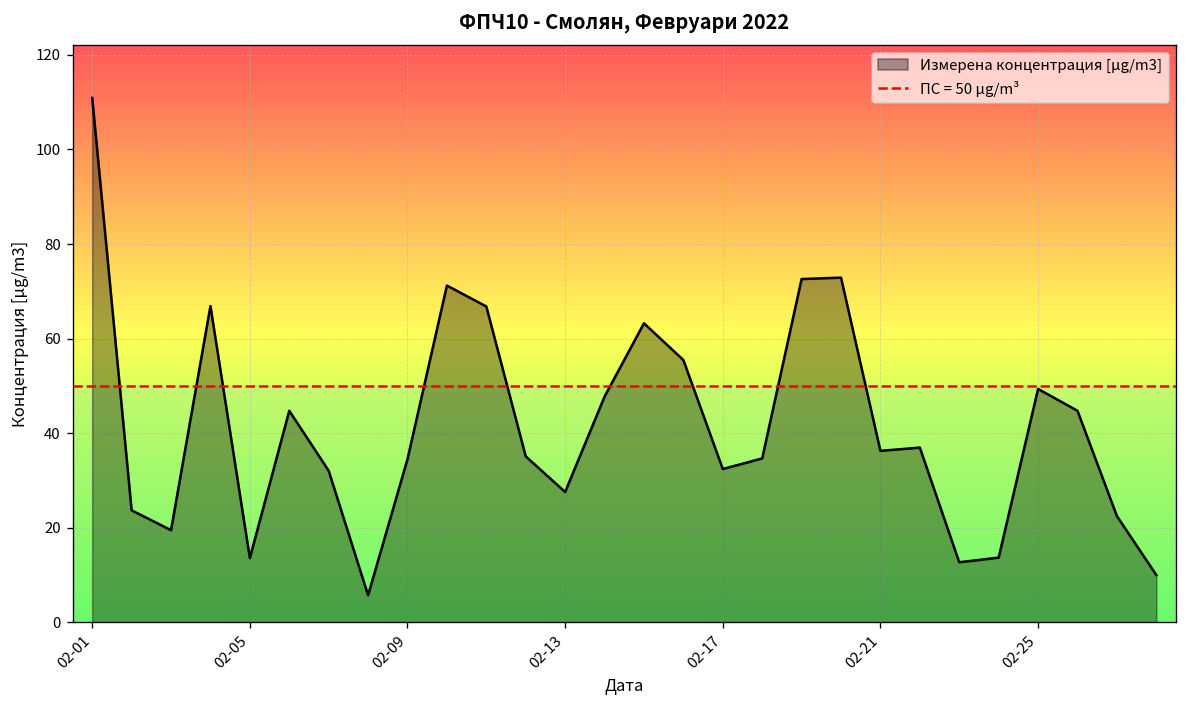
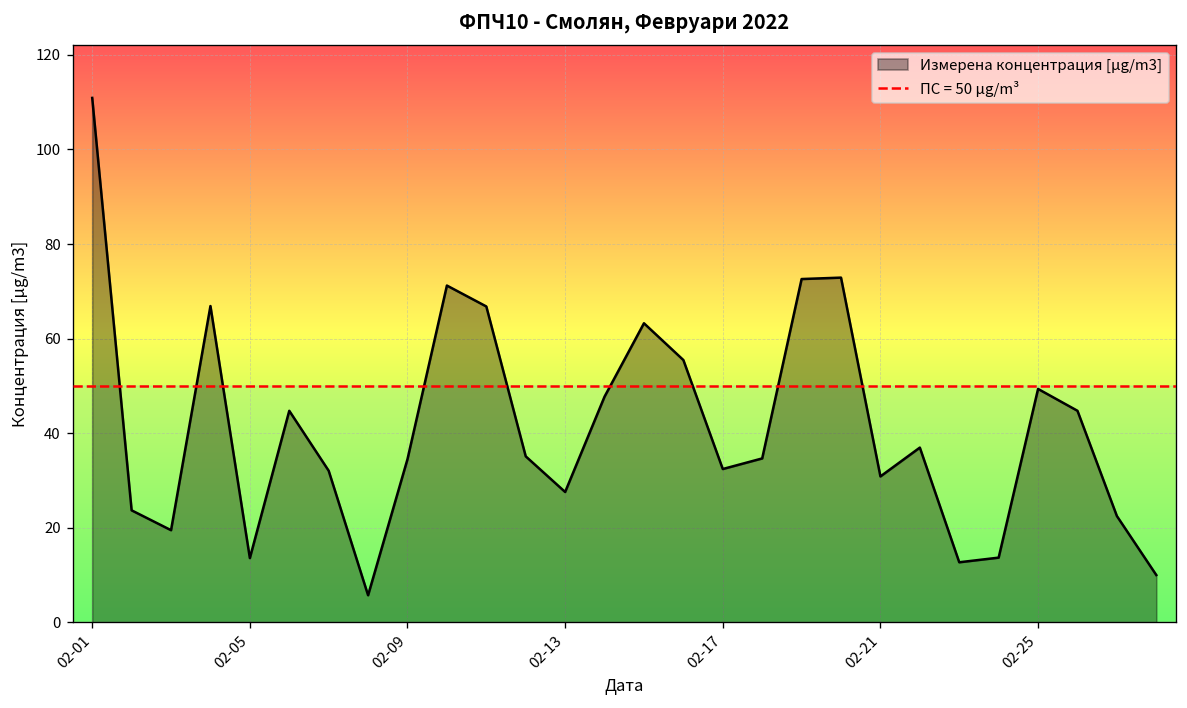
02-21: 36 -> 31
